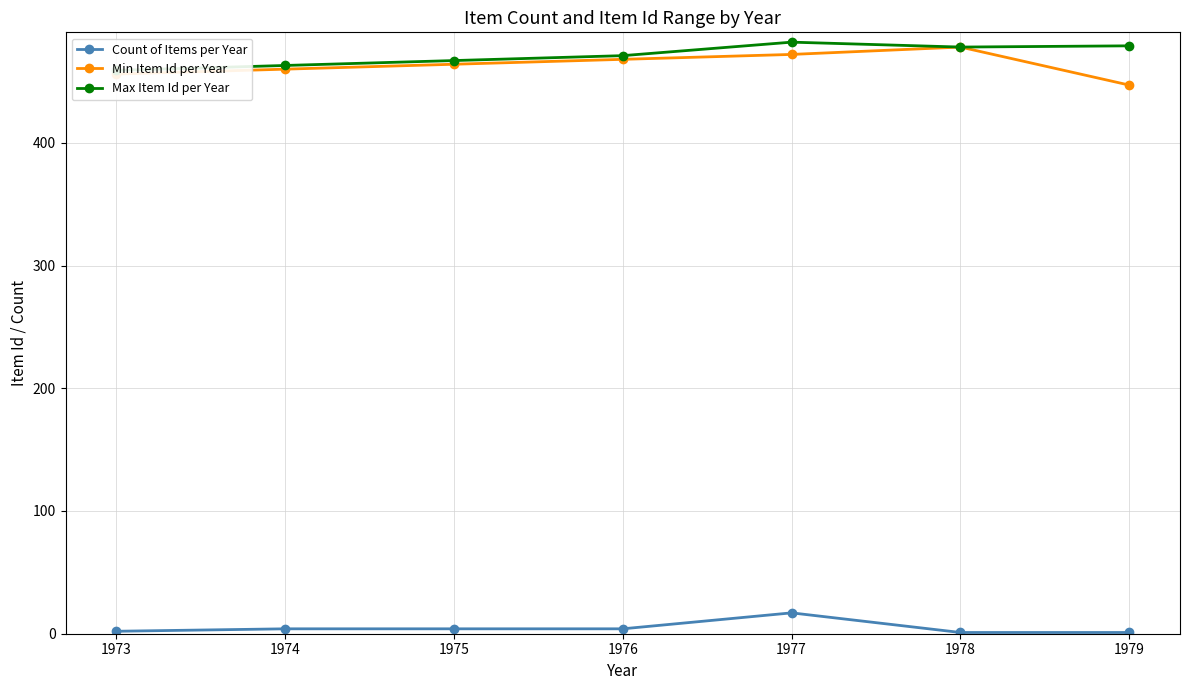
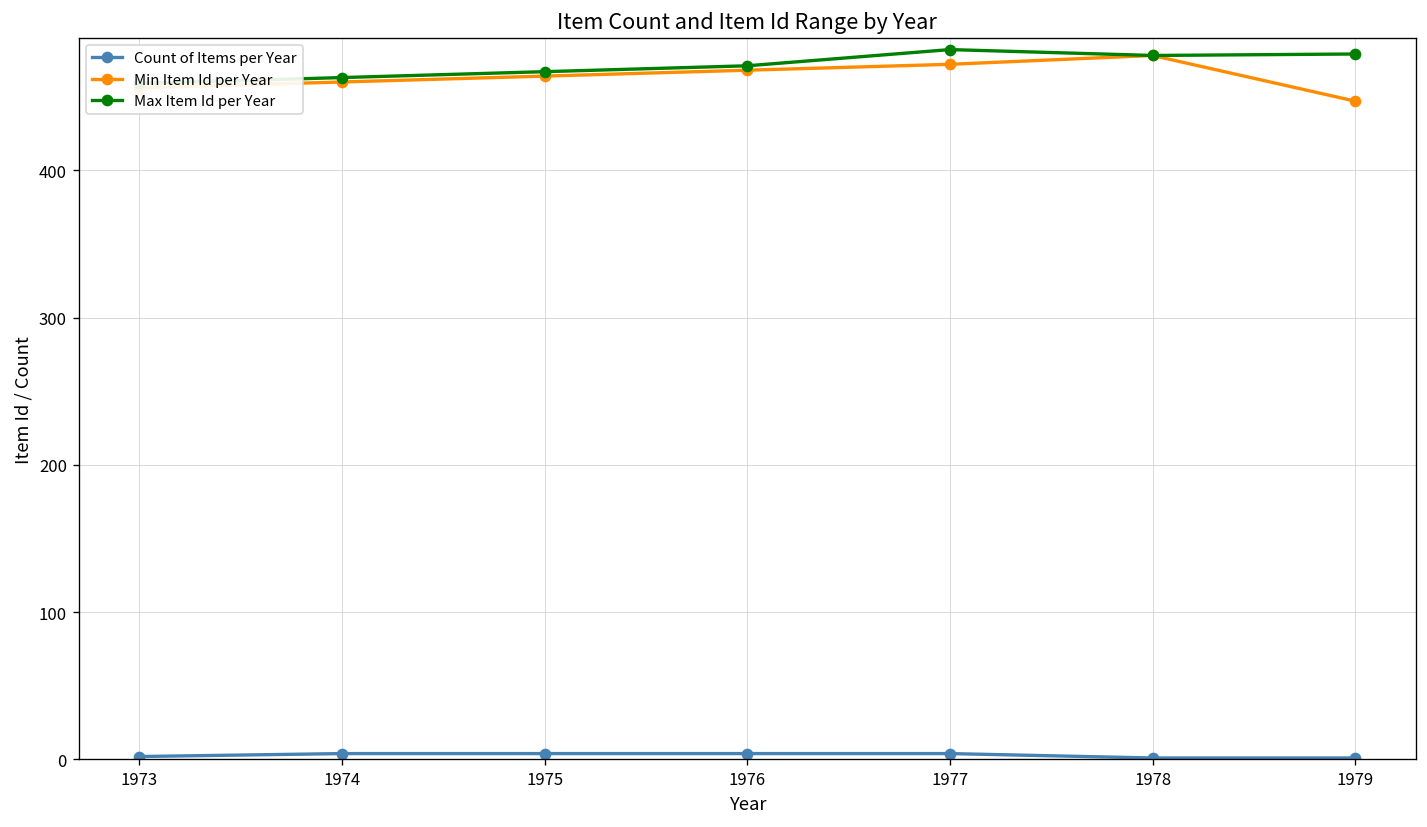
Count of Items per Year, 1977: 17 -> 4
